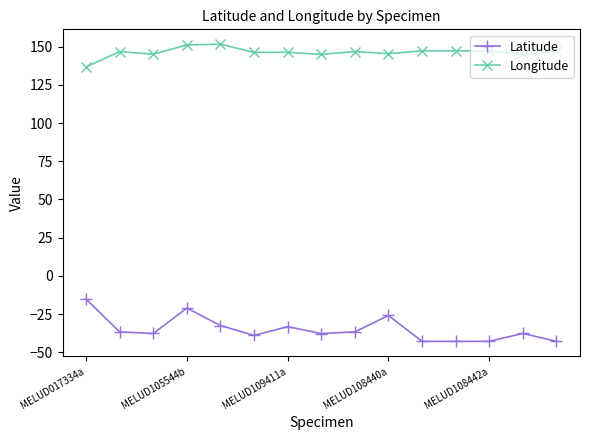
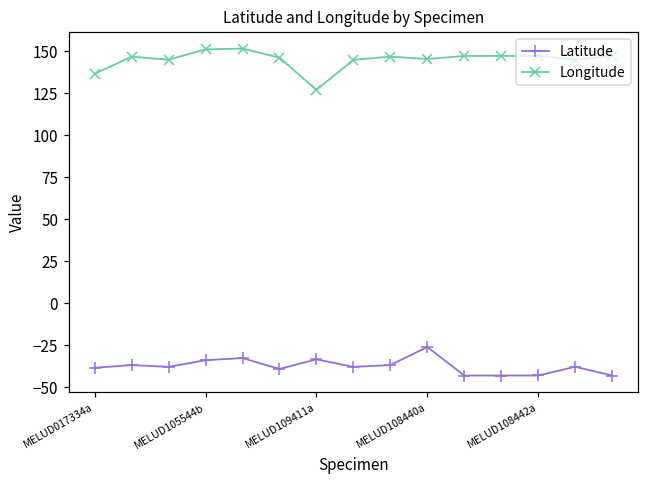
Latitude, MELUD017334a: -15 -> -38
Latitude, MELUD105544b: -21 -> -34
Longitude, MELUD109411a: 146 -> 127
